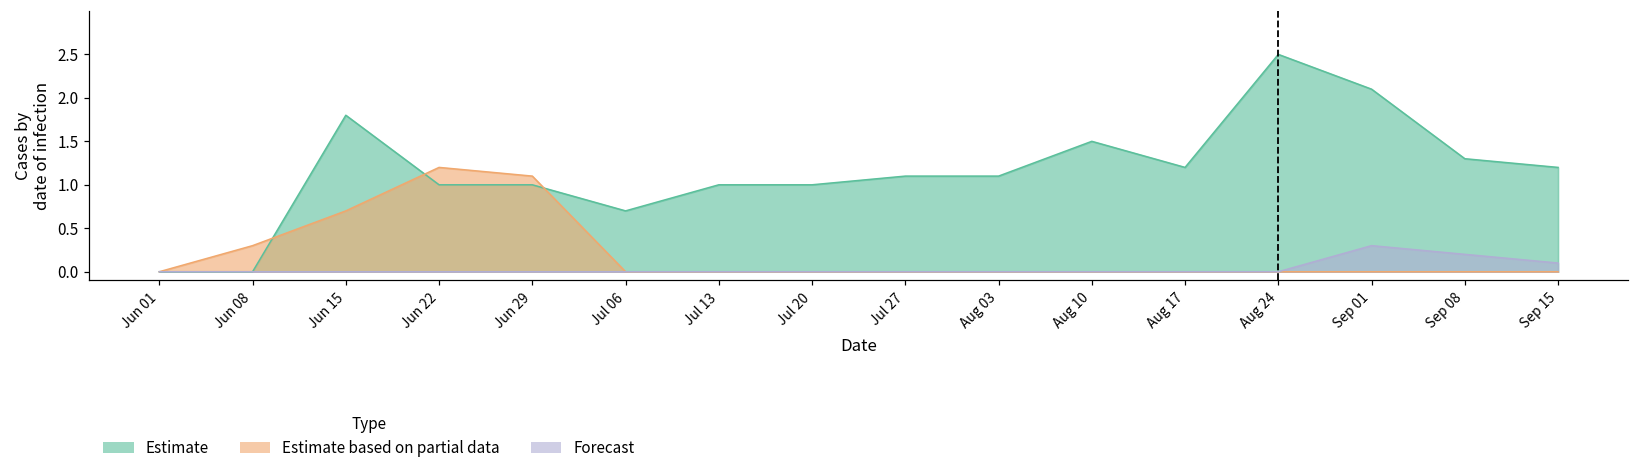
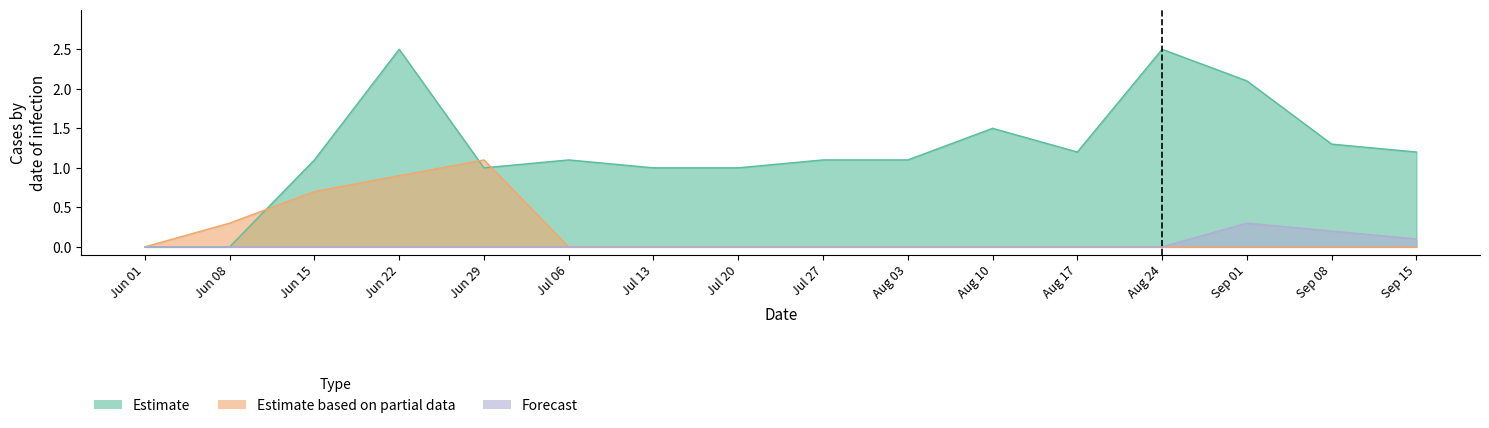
Estimate, Jun 15: 1.8 -> 1.1
Estimate, Jun 22: 1.0 -> 2.5
Estimate based on partial data, Jun 22: 1.2 -> 0.9
Estimate, Jul 06: 0.7 -> 1.1
